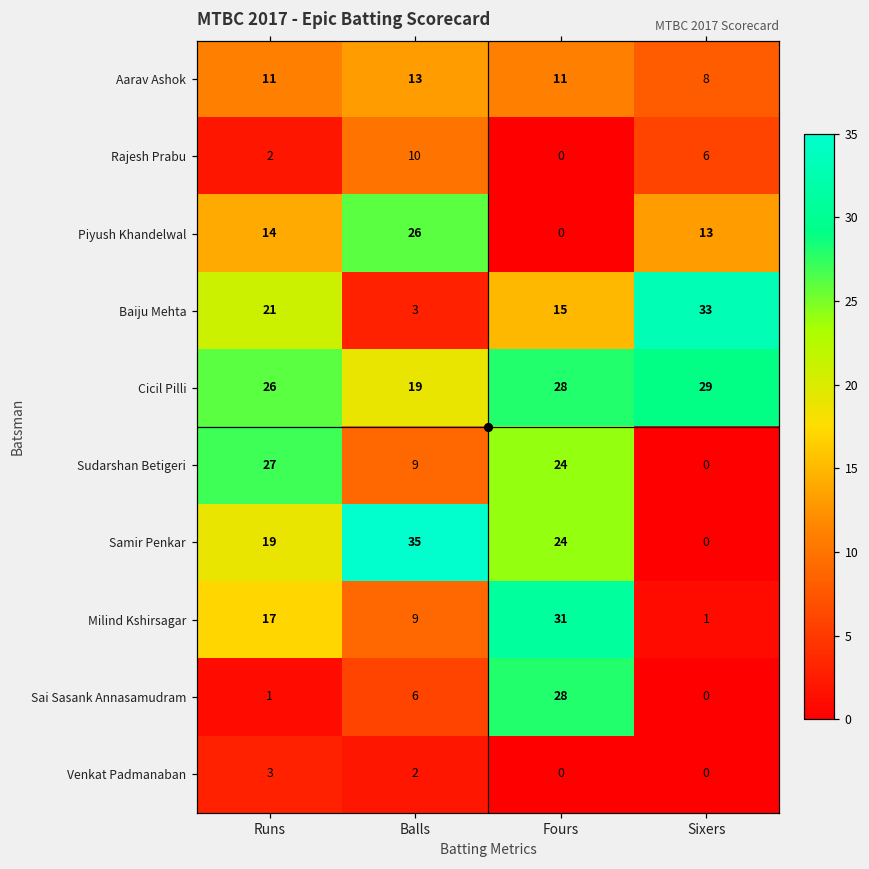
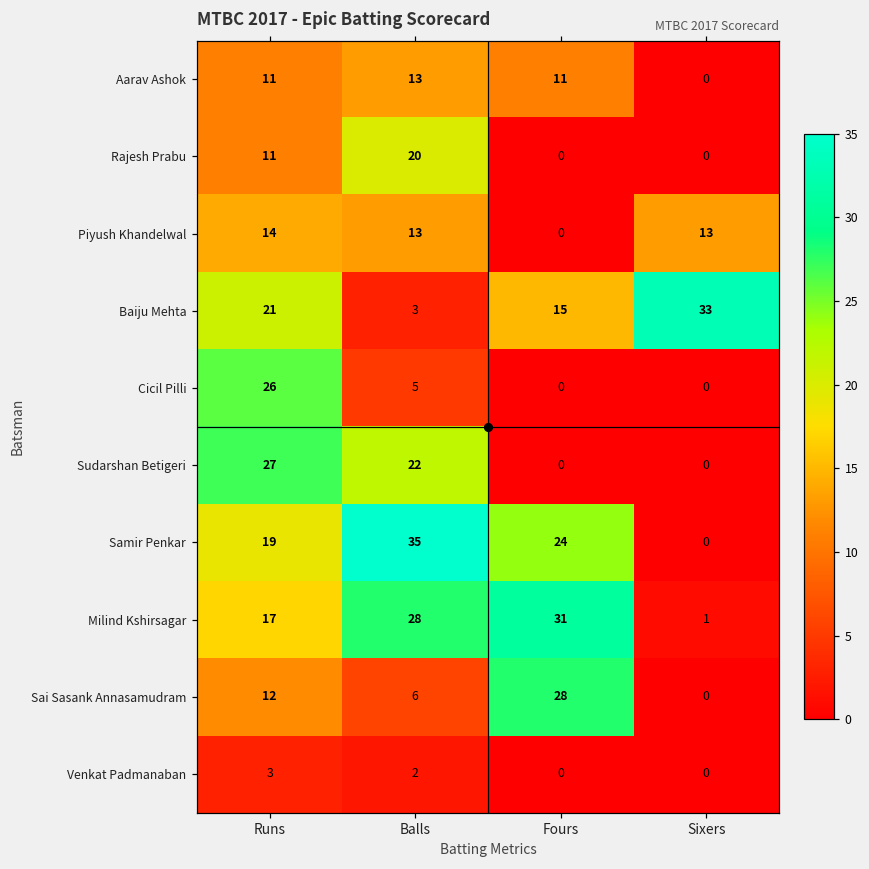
Aarav Ashok, Sixers: 8 -> 0
Rajesh Prabu, Runs: 2 -> 11
Rajesh Prabu, Balls: 10 -> 20
Rajesh Prabu, Sixers: 6 -> 0
Piyush Khandelwal, Balls: 26 -> 13
Cicil Pilli, Balls: 19 -> 5
Cicil Pilli, Fours: 28 -> 0
Cicil Pilli, Sixers: 29 -> 0
Sudarshan Betigeri, Balls: 9 -> 22
Sudarshan Betigeri, Fours: 24 -> 0
Milind Kshirsagar, Balls: 9 -> 28
Sai Sasank Annasamudram, Runs: 1 -> 12
